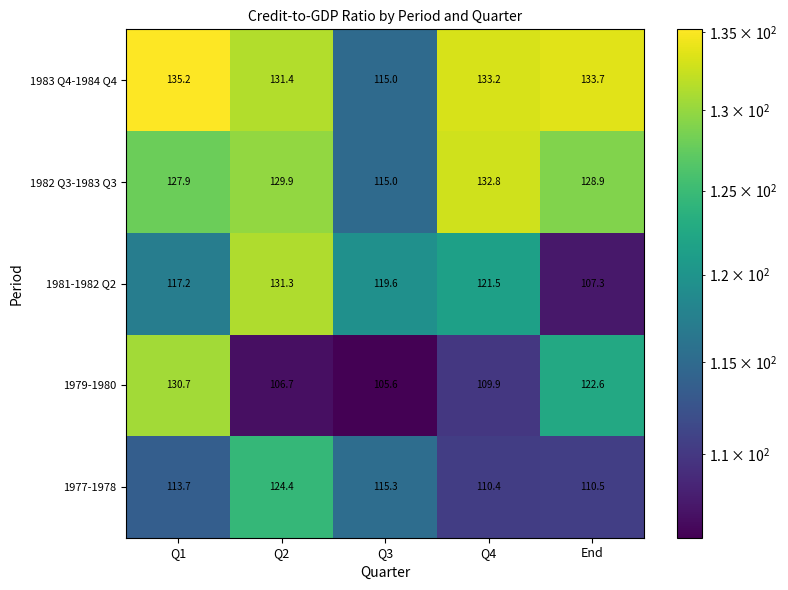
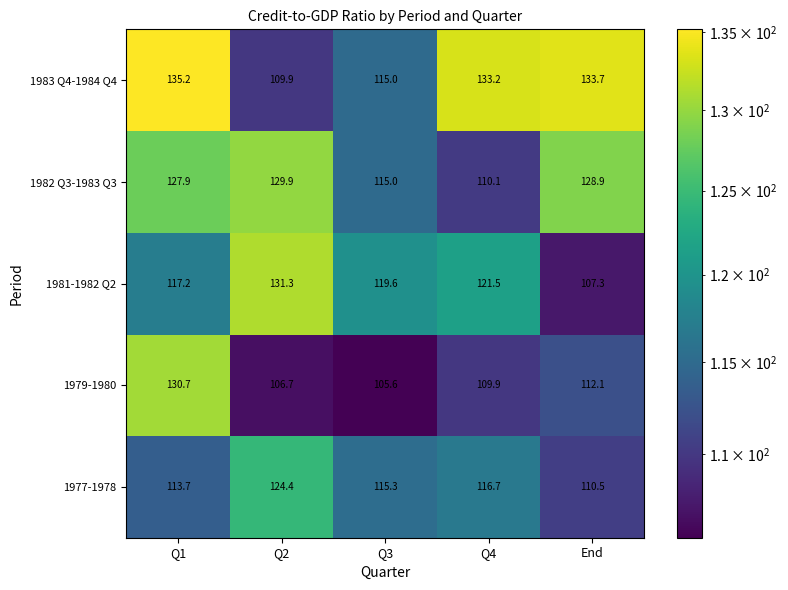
1983 Q4-1984 Q4, Q2: 131.4 -> 109.9
1982 Q3-1983 Q3, Q4: 132.8 -> 110.1
1979-1980, End: 122.6 -> 112.1
1977-1978, Q4: 110.4 -> 116.7
